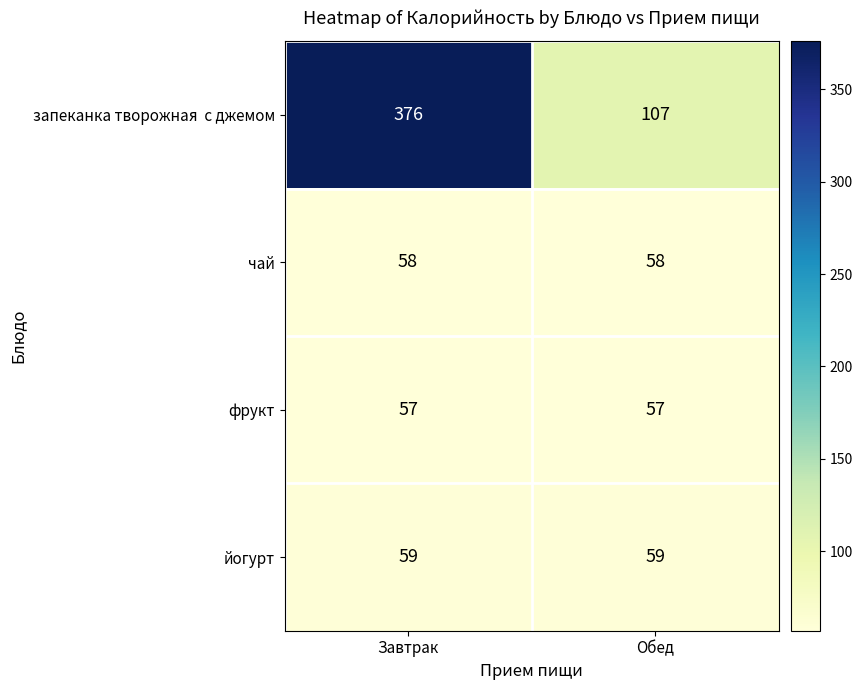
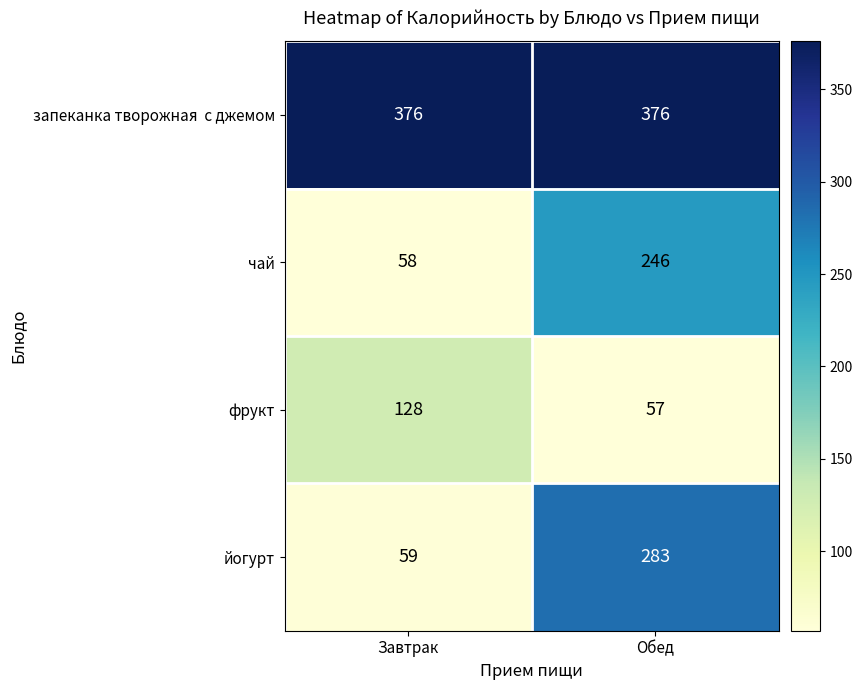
запеканка творожная с джемом, Обед: 107 -> 376
чай, Обед: 58 -> 246
фрукт, Завтрак: 57 -> 128
йогурт, Обед: 59 -> 283
